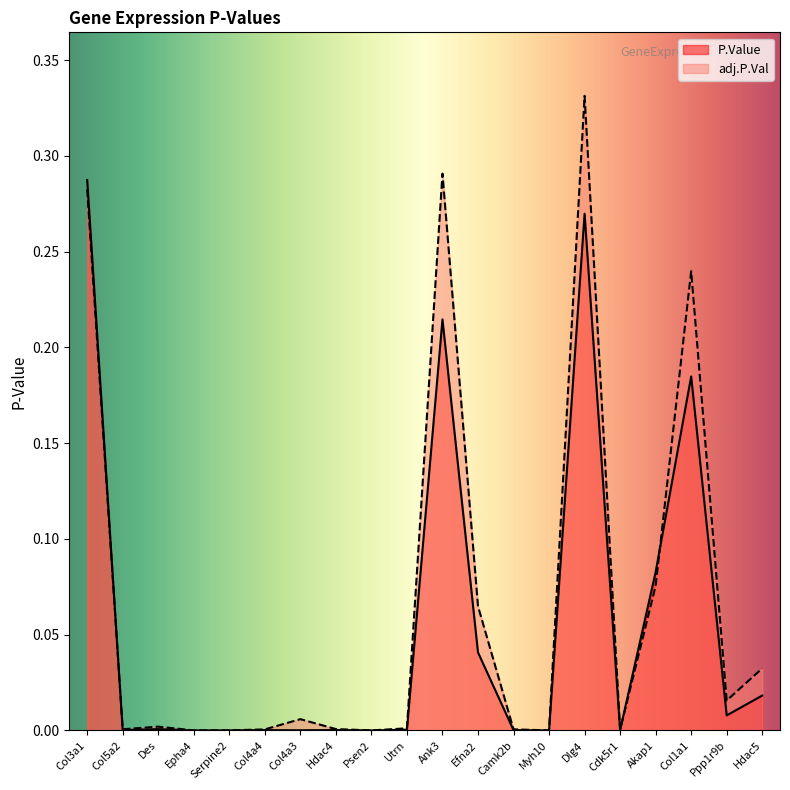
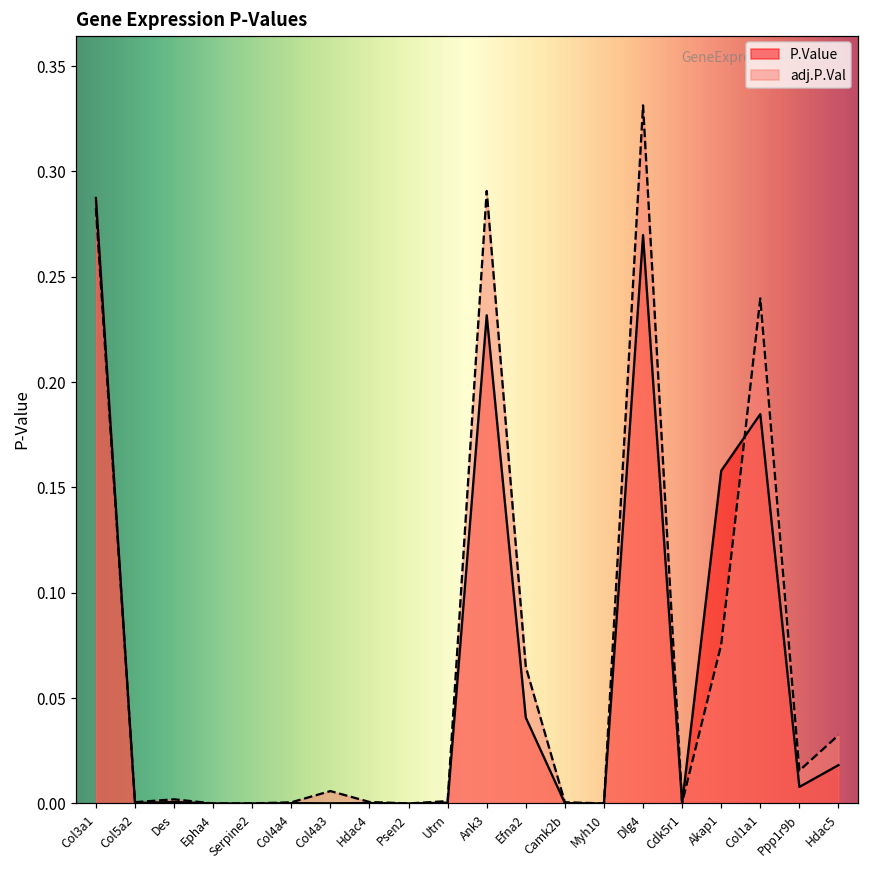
P.Value, Ank3: 0.215 -> 0.232
P.Value, Akap1: 0.083 -> 0.158
